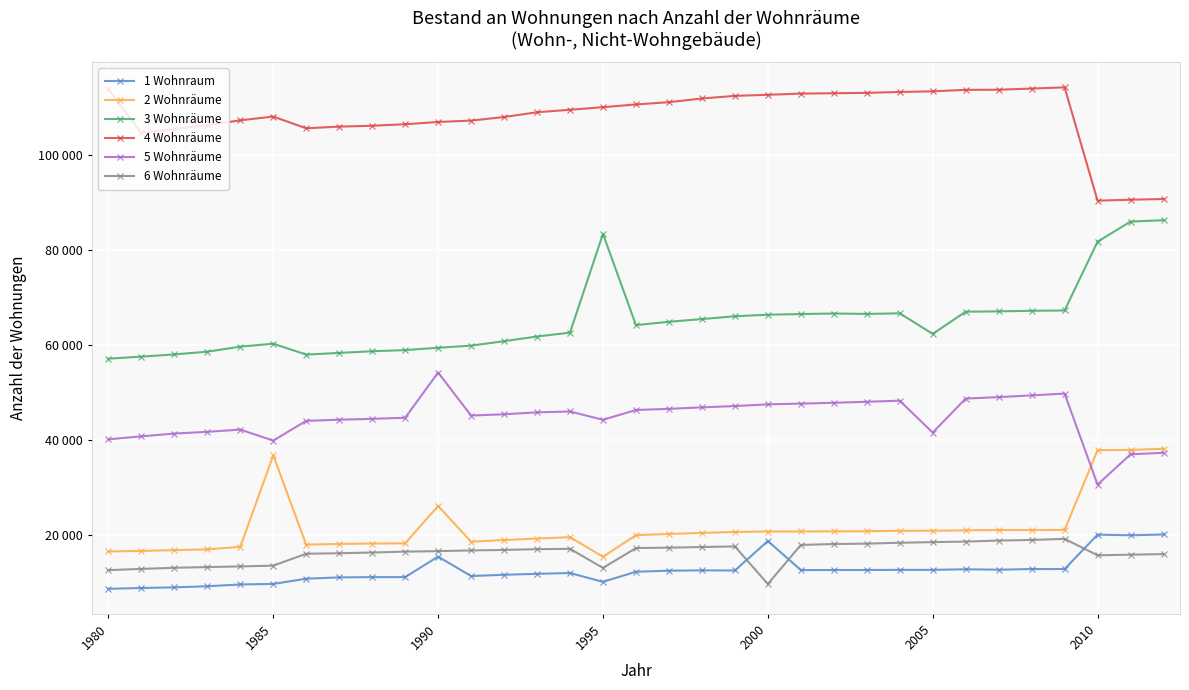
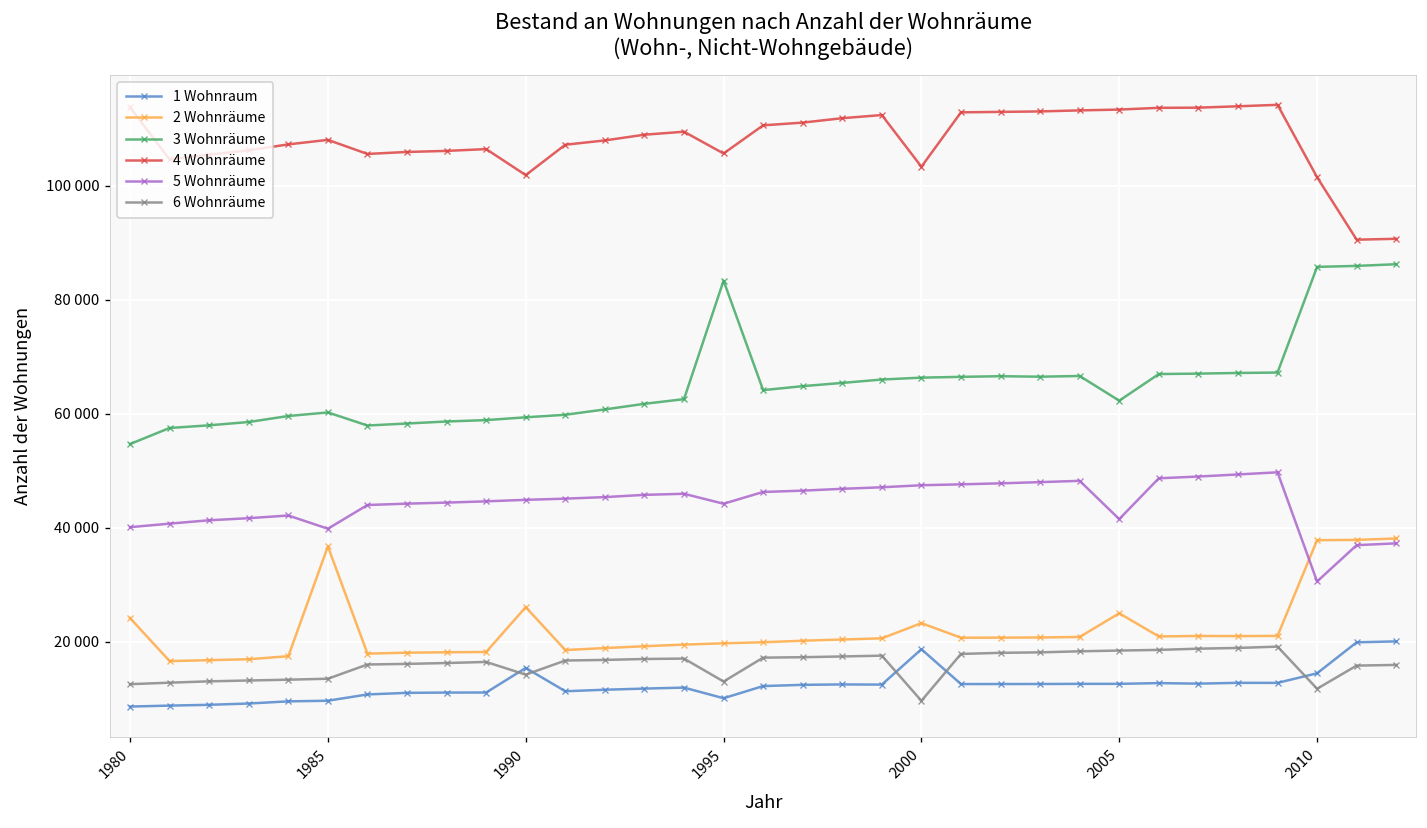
2 Wohnräume, 1980: 16000 -> 24000
3 Wohnräume, 1980: 57000 -> 55000
4 Wohnräume, 1990: 107000 -> 102000
5 Wohnräume, 1990: 54000 -> 45000
6 Wohnräume, 1990: 17000 -> 14000
2 Wohnräume, 1995: 15000 -> 20000
4 Wohnräume, 1995: 110000 -> 106000
2 Wohnräume, 2000: 21000 -> 23000
4 Wohnräume, 2000: 113000 -> 103000
2 Wohnräume, 2005: 21000 -> 25000
1 Wohnraum, 2010: 20000 -> 14000
3 Wohnräume, 2010: 82000 -> 86000
4 Wohnräume, 2010: 90000 -> 101000
6 Wohnräume, 2010: 16000 -> 12000
